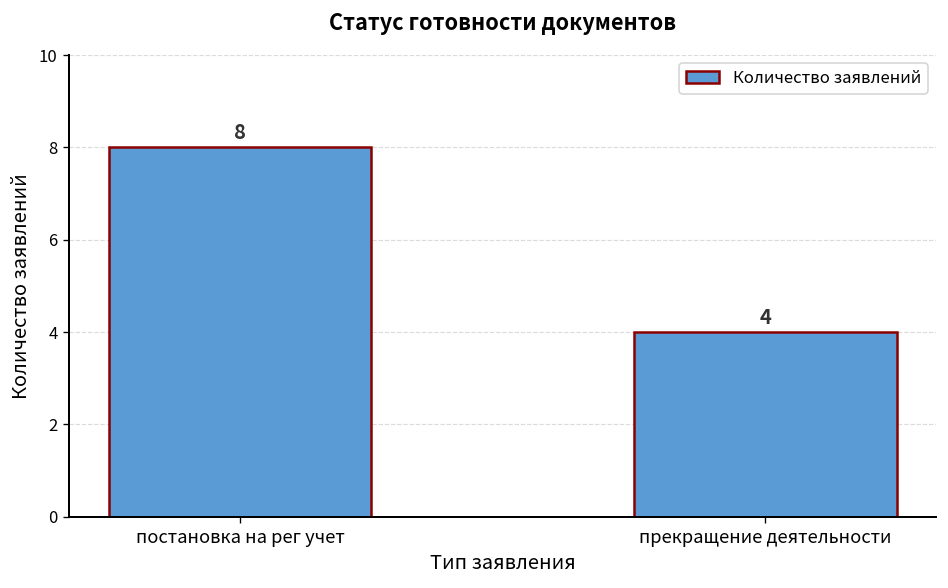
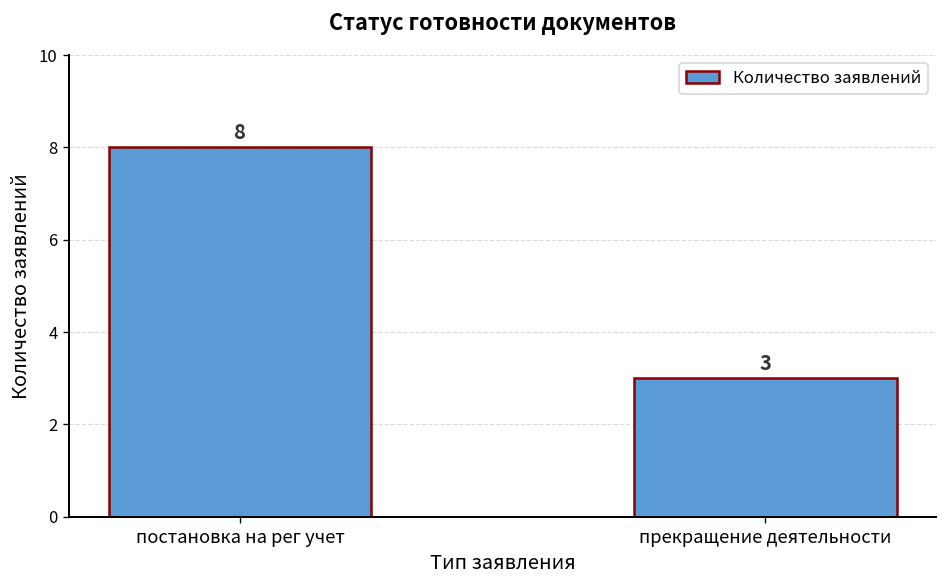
прекращение деятельности: 4 -> 3
